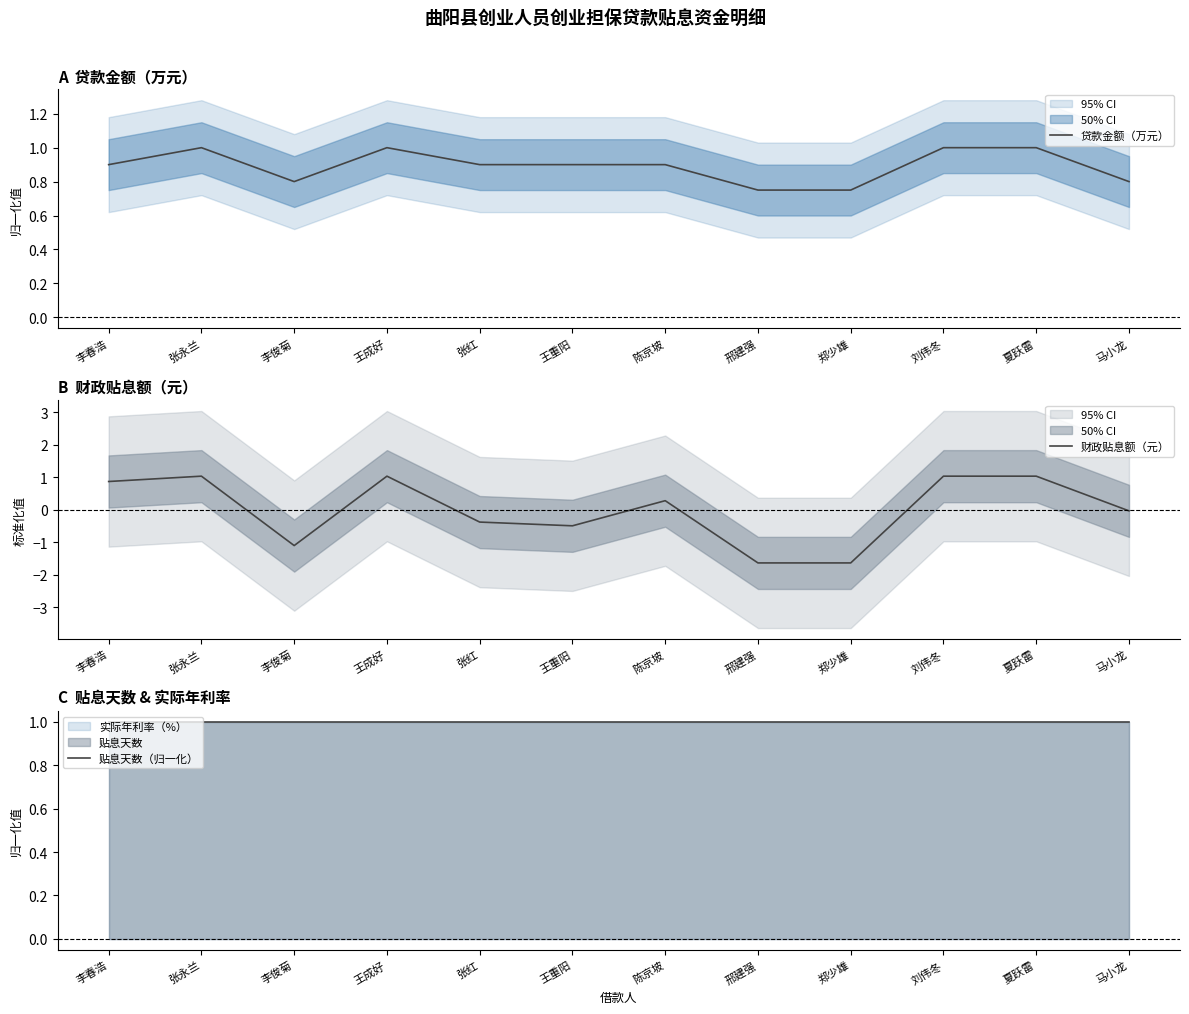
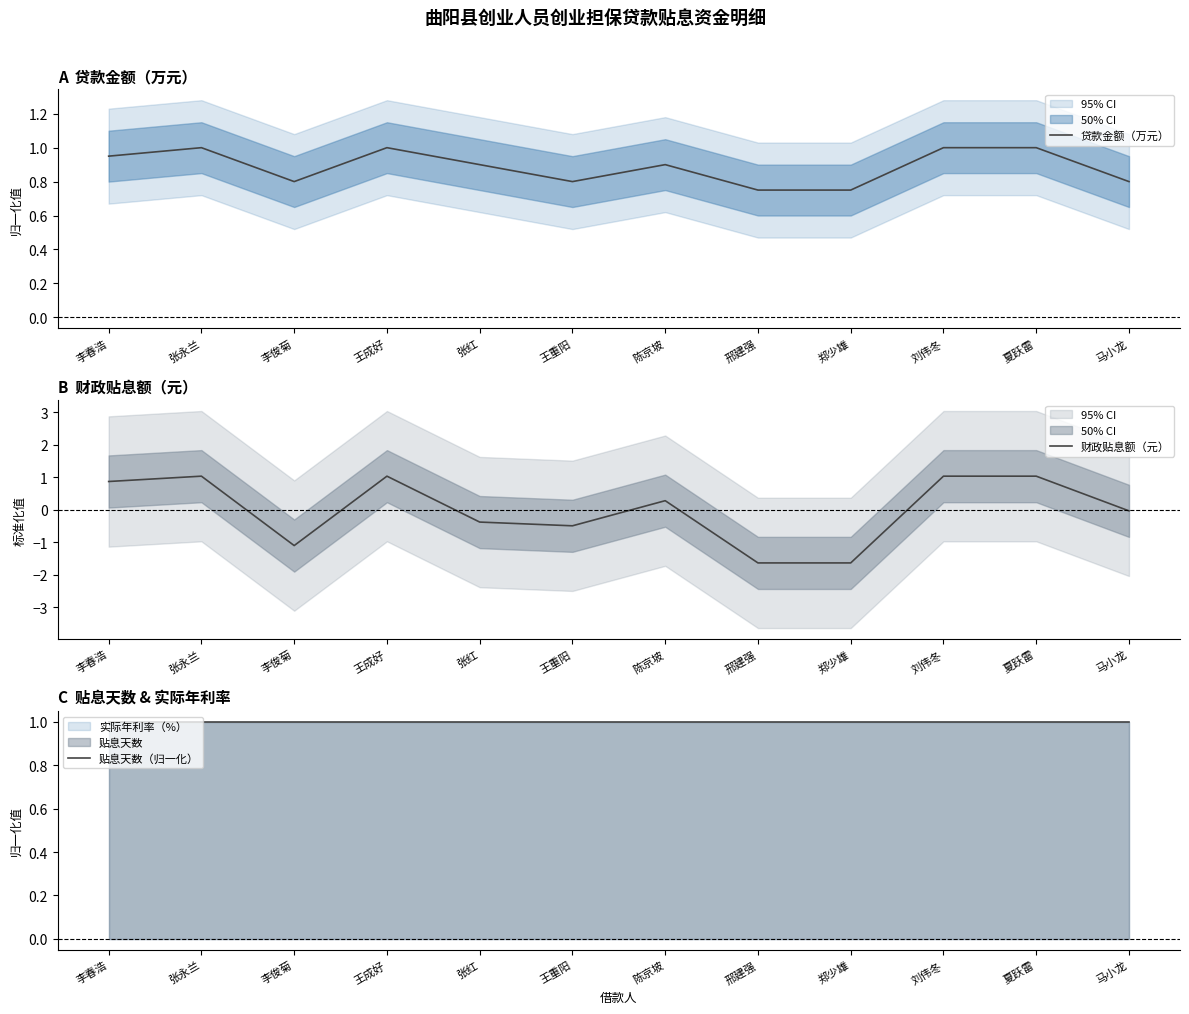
A 贷款金额（万元）, 贷款金额（万元）, 李春浩: 0.90 -> 0.95
A 贷款金额（万元）, 贷款金额（万元）, 王重阳: 0.90 -> 0.80
